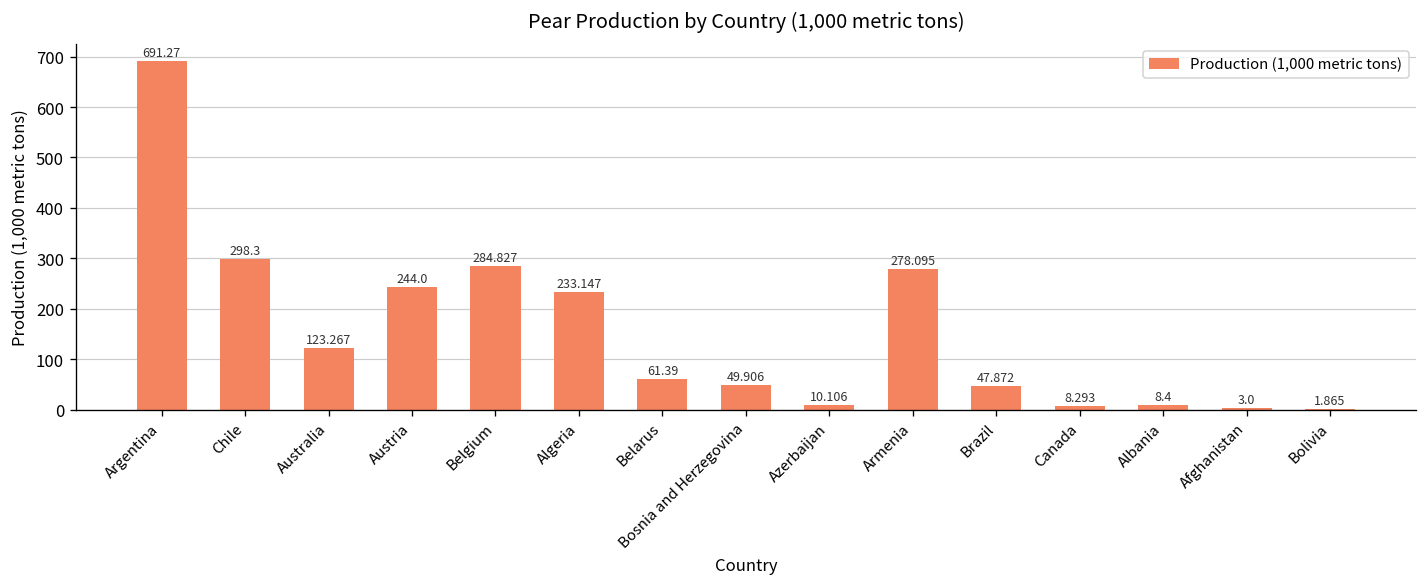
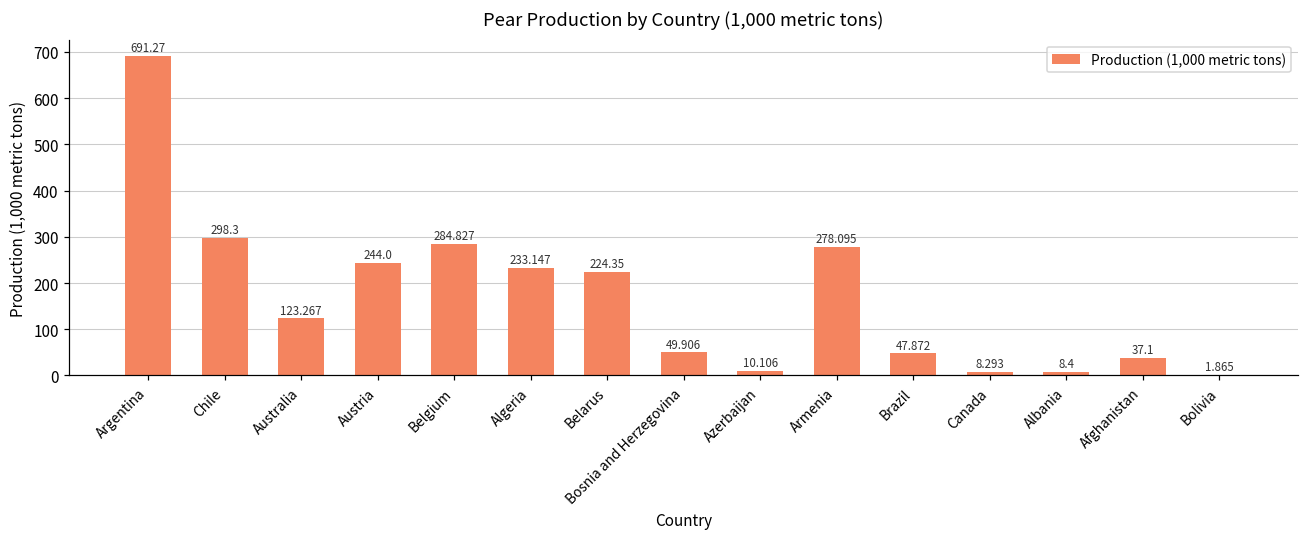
Belarus: 61.39 -> 224.35
Afghanistan: 3.0 -> 37.1
